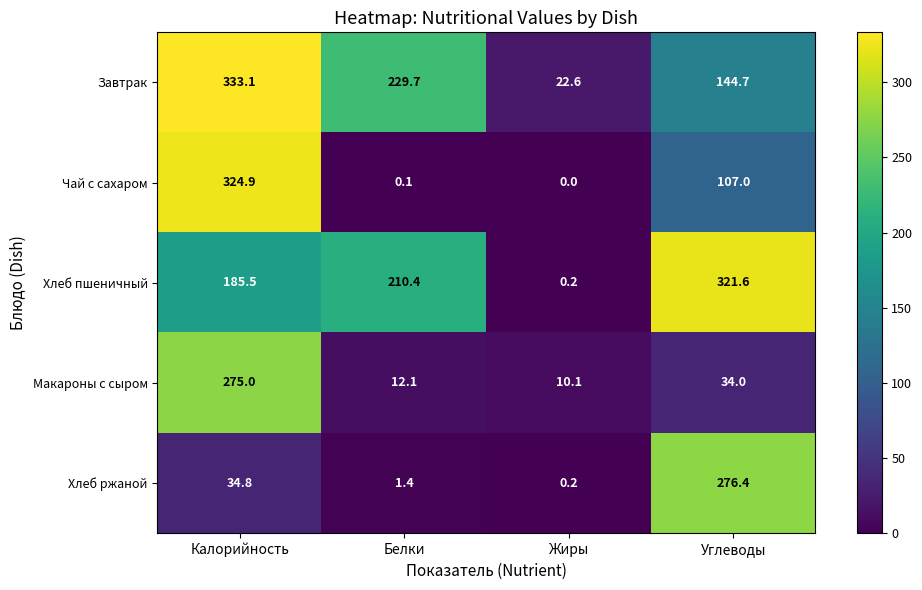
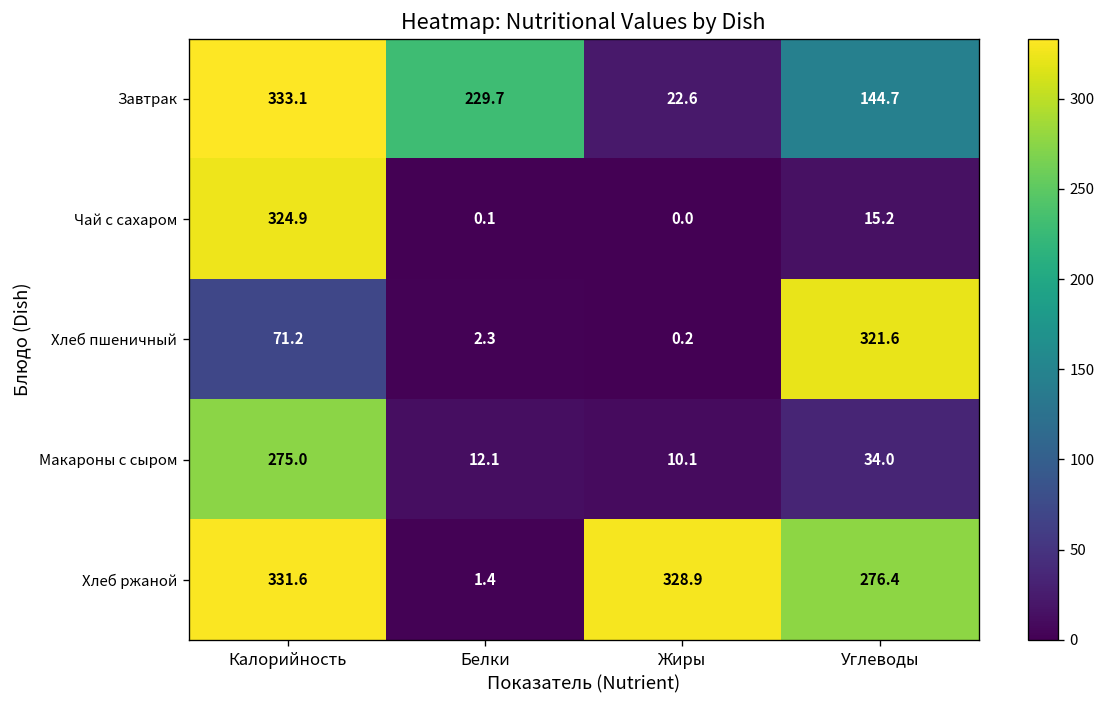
Чай с сахаром, Углеводы: 107.0 -> 15.2
Хлеб пшеничный, Калорийность: 185.5 -> 71.2
Хлеб пшеничный, Белки: 210.4 -> 2.3
Хлеб ржаной, Калорийность: 34.8 -> 331.6
Хлеб ржаной, Жиры: 0.2 -> 328.9
